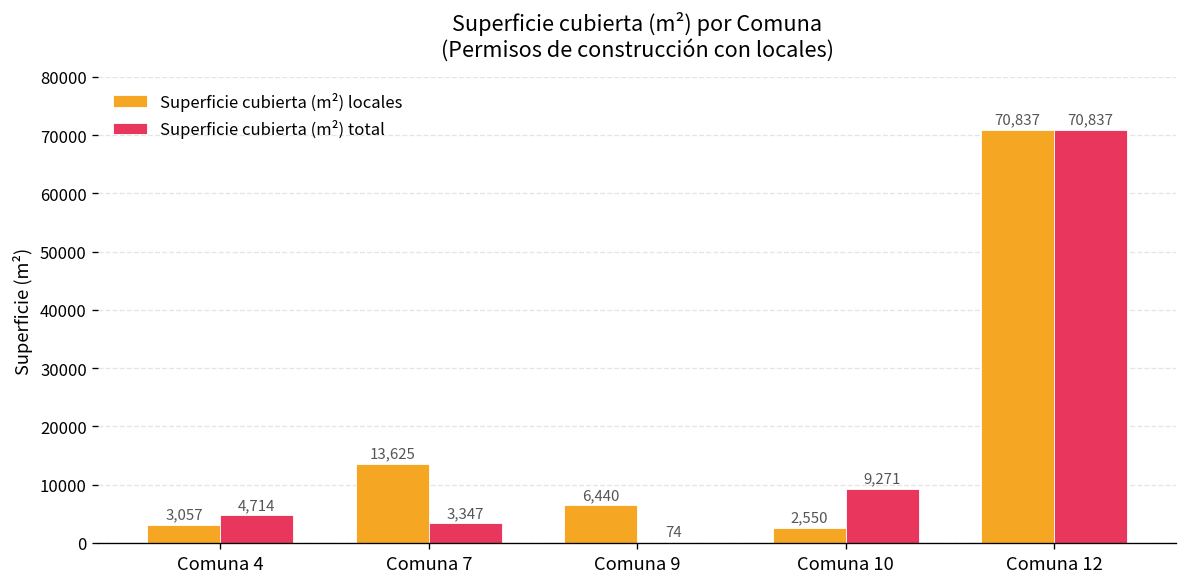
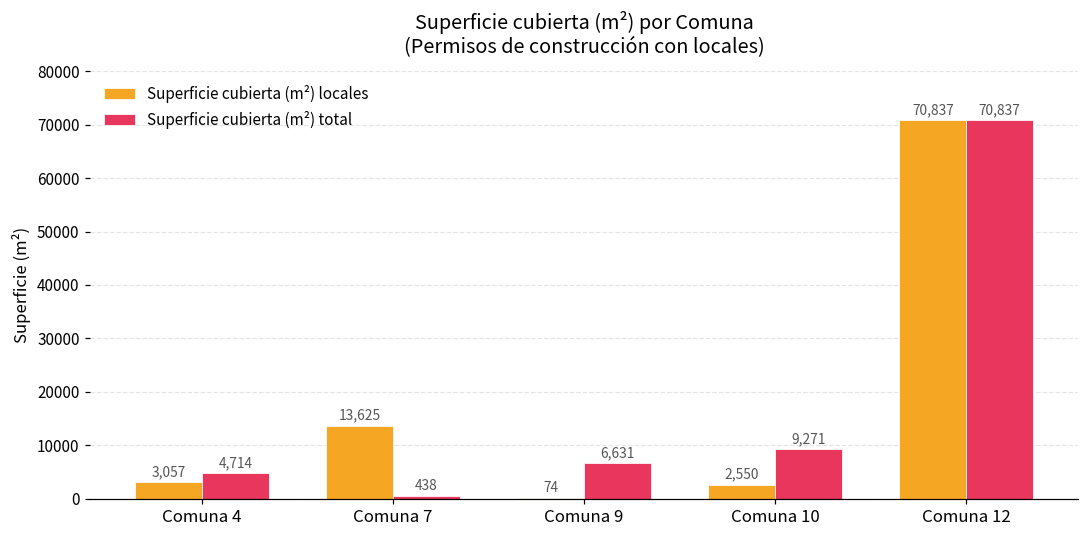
Superficie cubierta (m²) total, Comuna 7: 3,347 -> 438
Superficie cubierta (m²) locales, Comuna 9: 6,440 -> 74
Superficie cubierta (m²) total, Comuna 9: 74 -> 6,631
